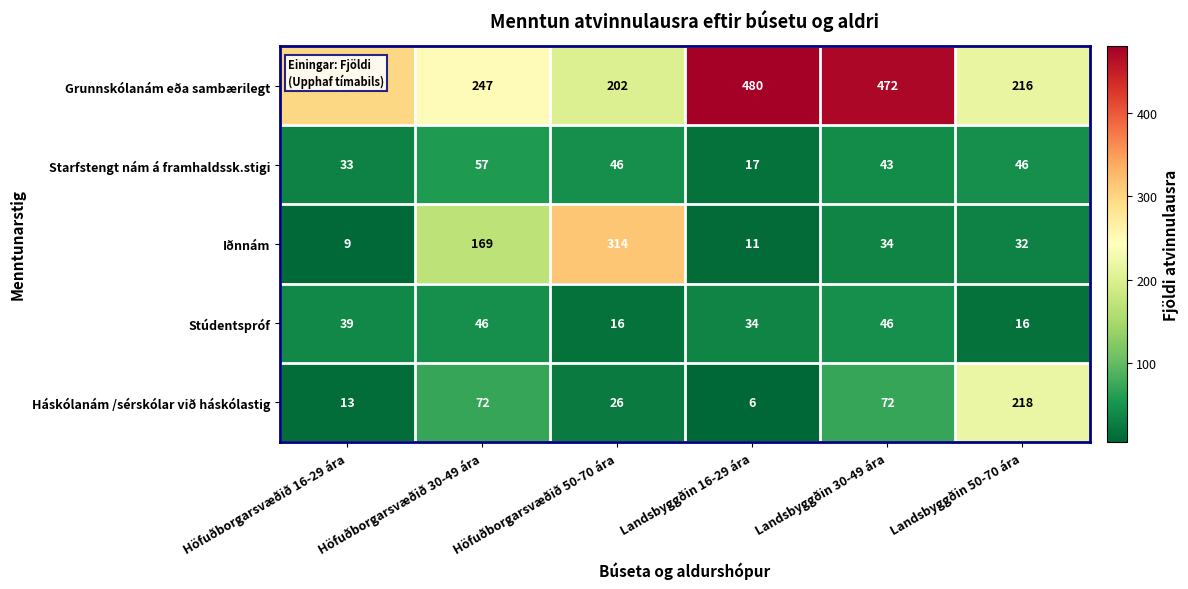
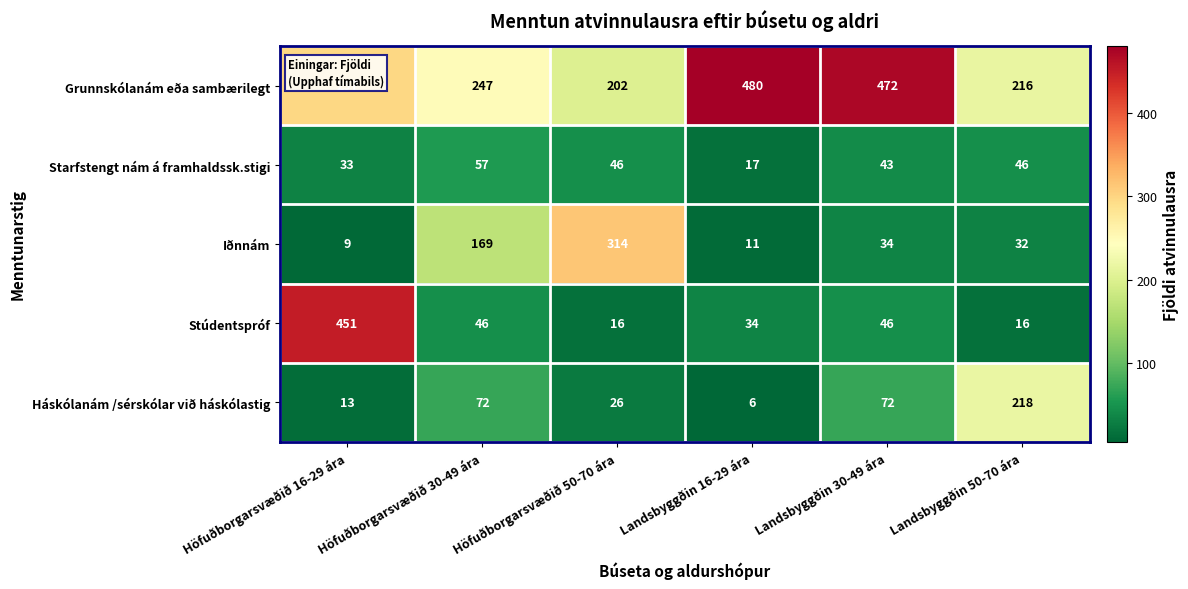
Stúdentspróf, Höfuðborgarsvæðið 16-29 ára: 39 -> 451
